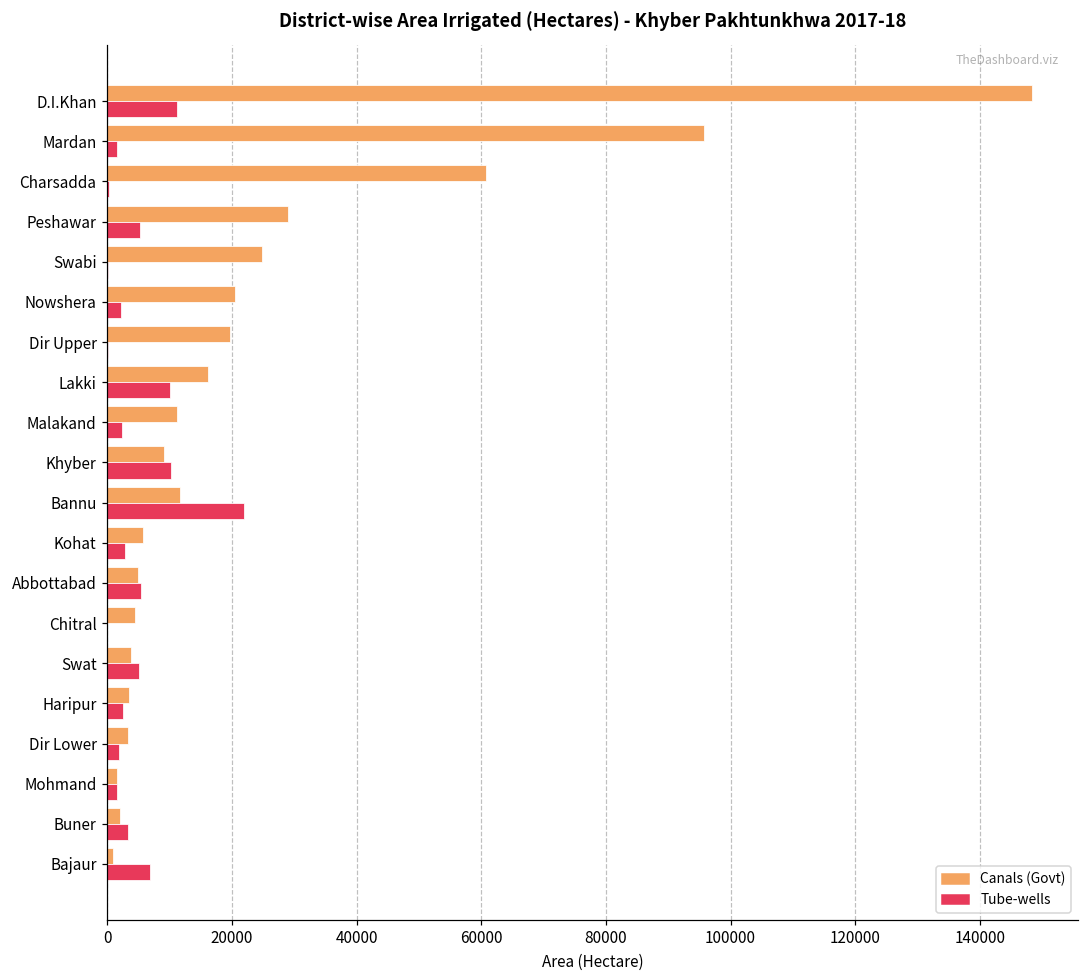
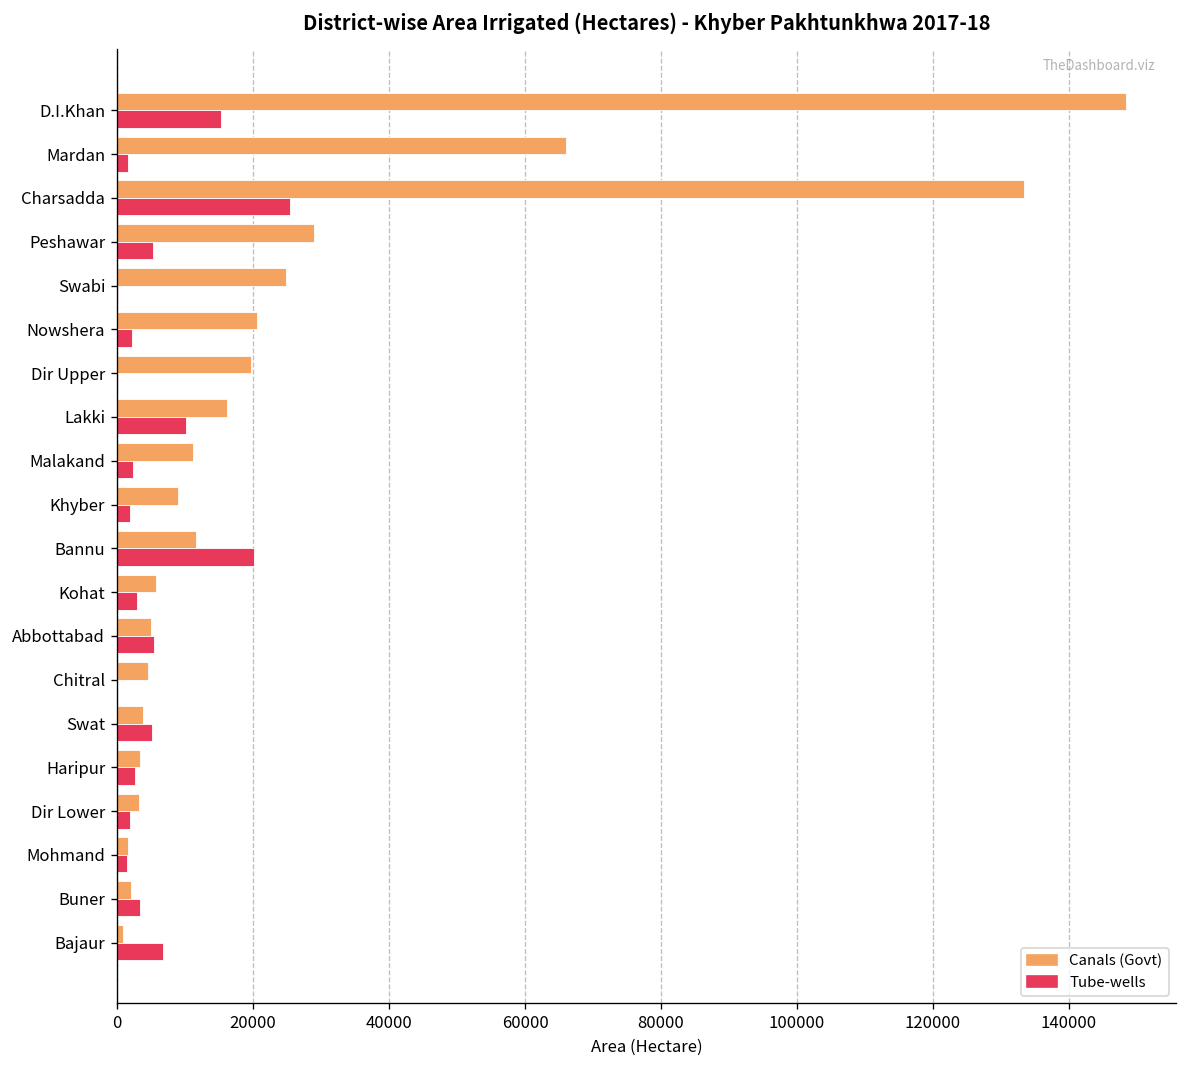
Tube-wells, D.I.Khan: 11000 -> 15000
Canals (Govt), Mardan: 96000 -> 66000
Canals (Govt), Charsadda: 61000 -> 133000
Tube-wells, Charsadda: 0 -> 26000
Tube-wells, Khyber: 10000 -> 2000
Tube-wells, Bannu: 22000 -> 20000
